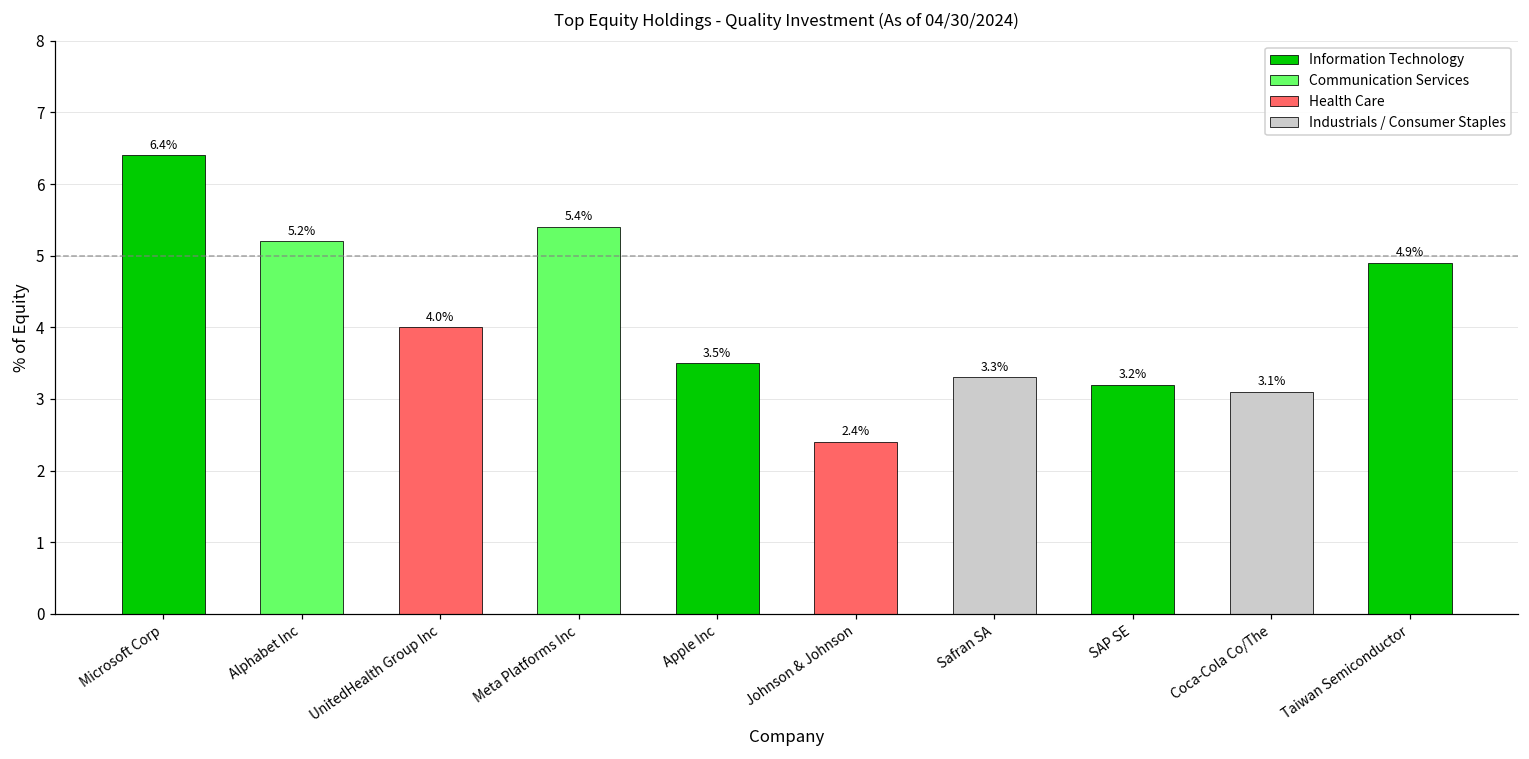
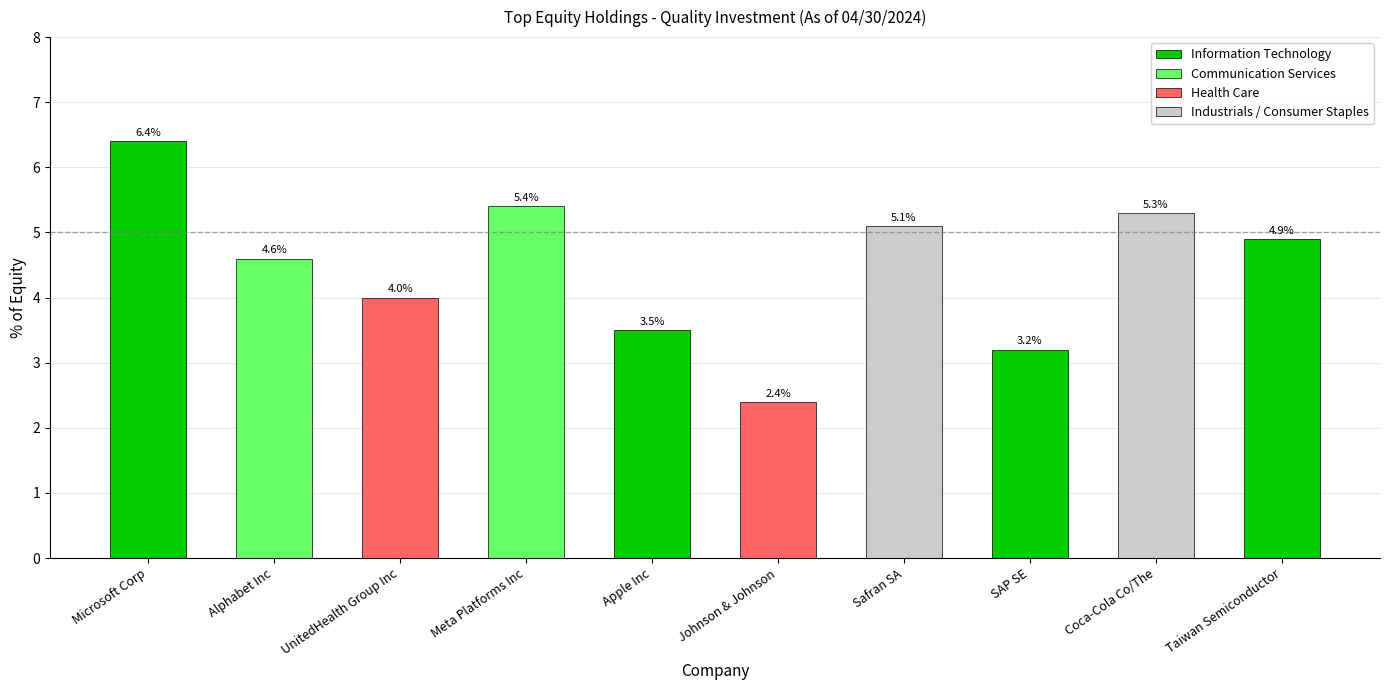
Alphabet Inc: 5.2% -> 4.6%
Safran SA: 3.3% -> 5.1%
Coca-Cola Co/The: 3.1% -> 5.3%
